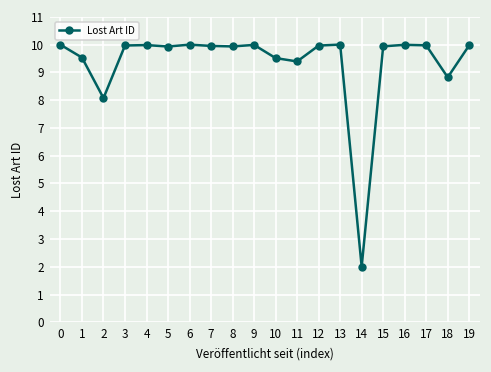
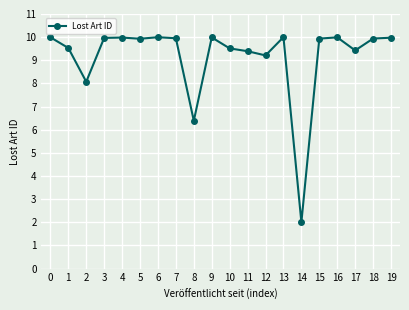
8: 9.9 -> 6.4
12: 10.0 -> 9.2
17: 10.0 -> 9.4
18: 8.8 -> 9.9
